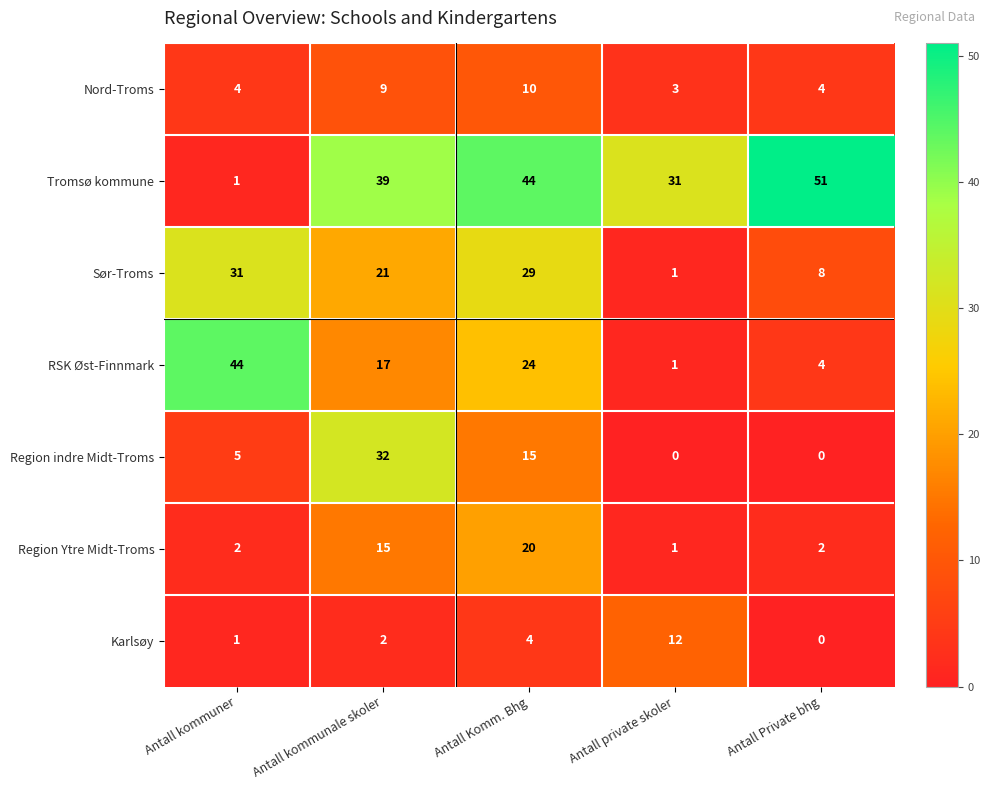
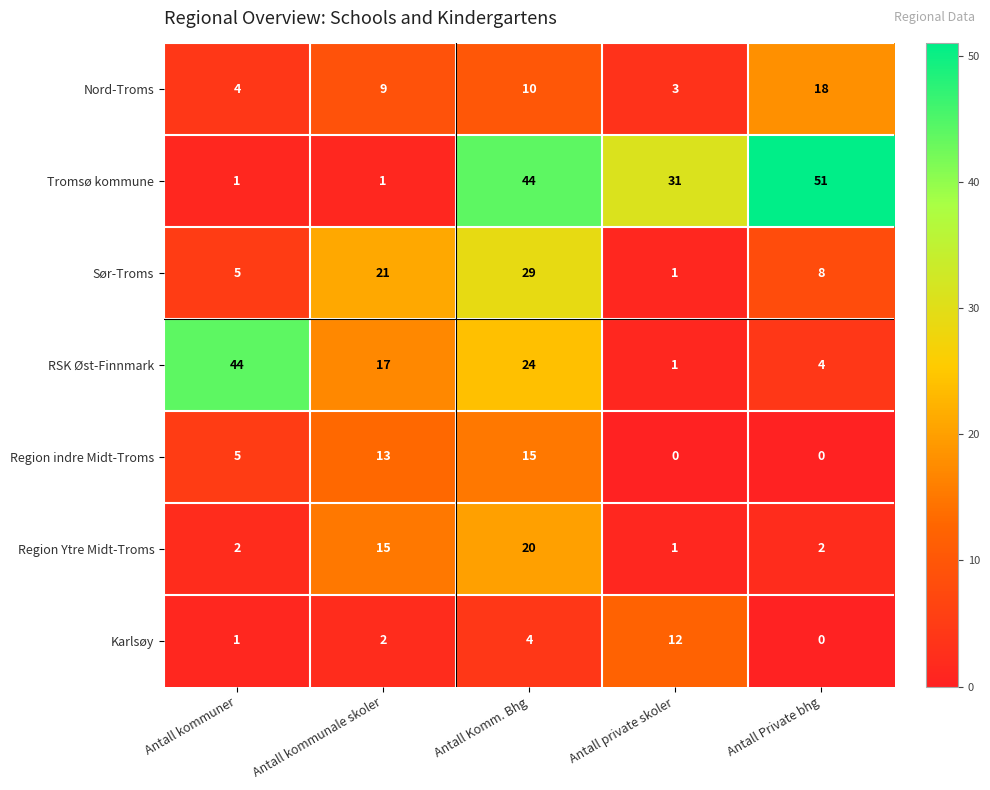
Nord-Troms, Antall Private bhg: 4 -> 18
Tromsø kommune, Antall kommunale skoler: 39 -> 1
Sør-Troms, Antall kommuner: 31 -> 5
Region indre Midt-Troms, Antall kommunale skoler: 32 -> 13
